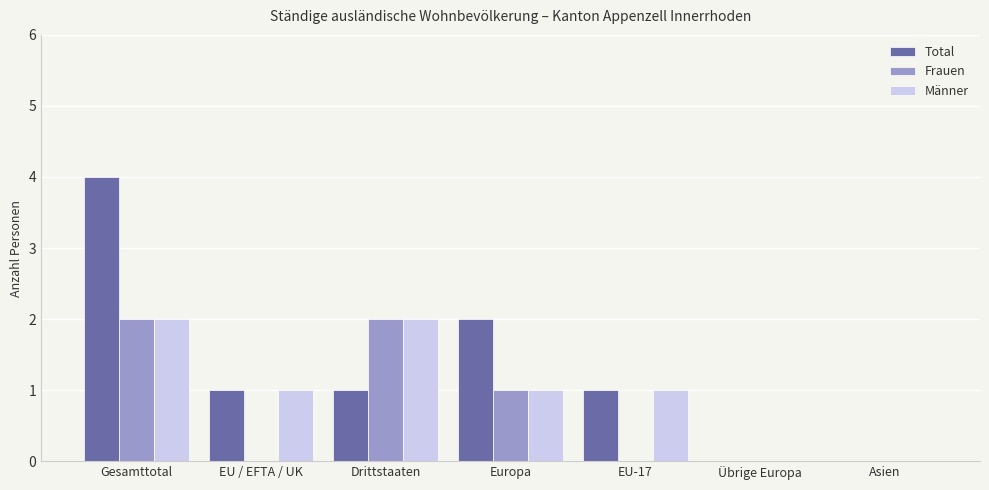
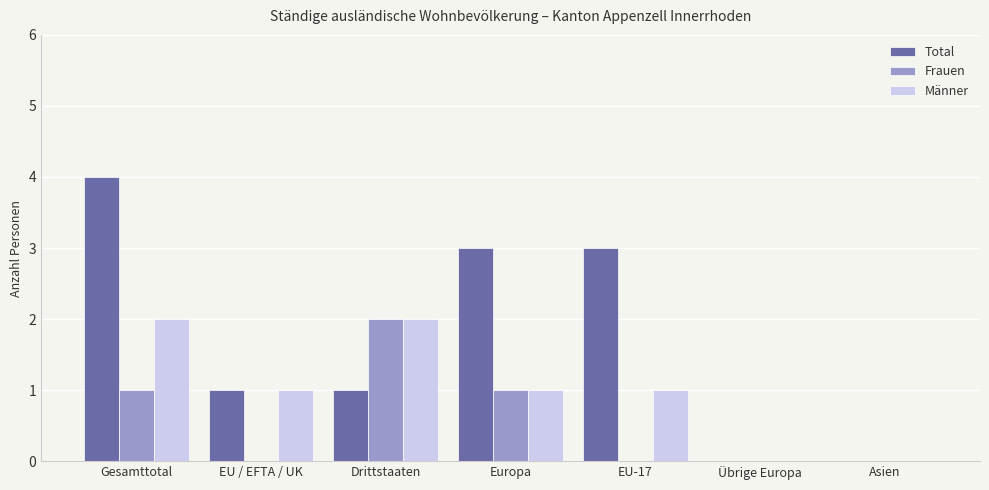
Frauen, Gesamttotal: 2 -> 1
Total, Europa: 2 -> 3
Total, EU-17: 1 -> 3
